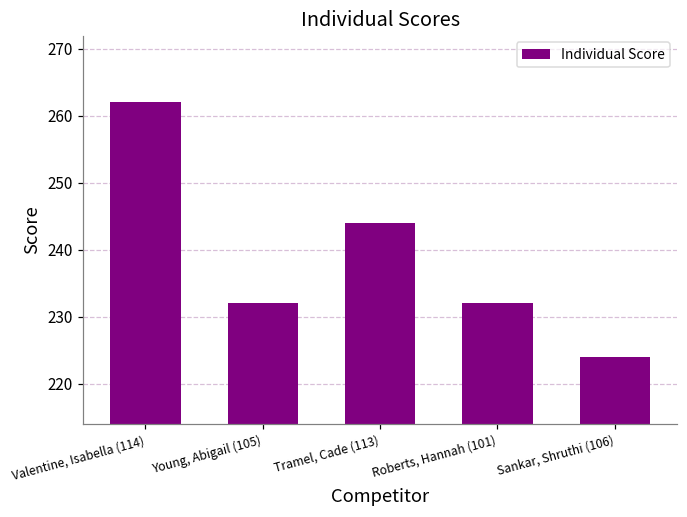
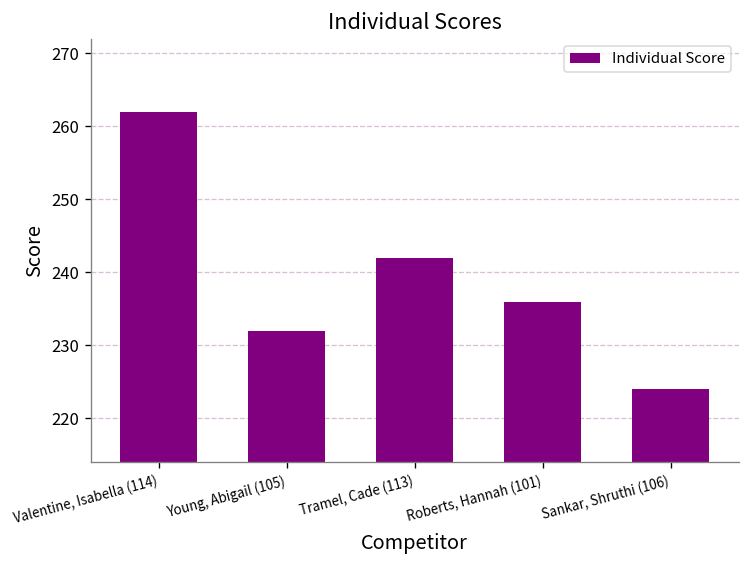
Tramel, Cade (113): 244 -> 242
Roberts, Hannah (101): 232 -> 236
